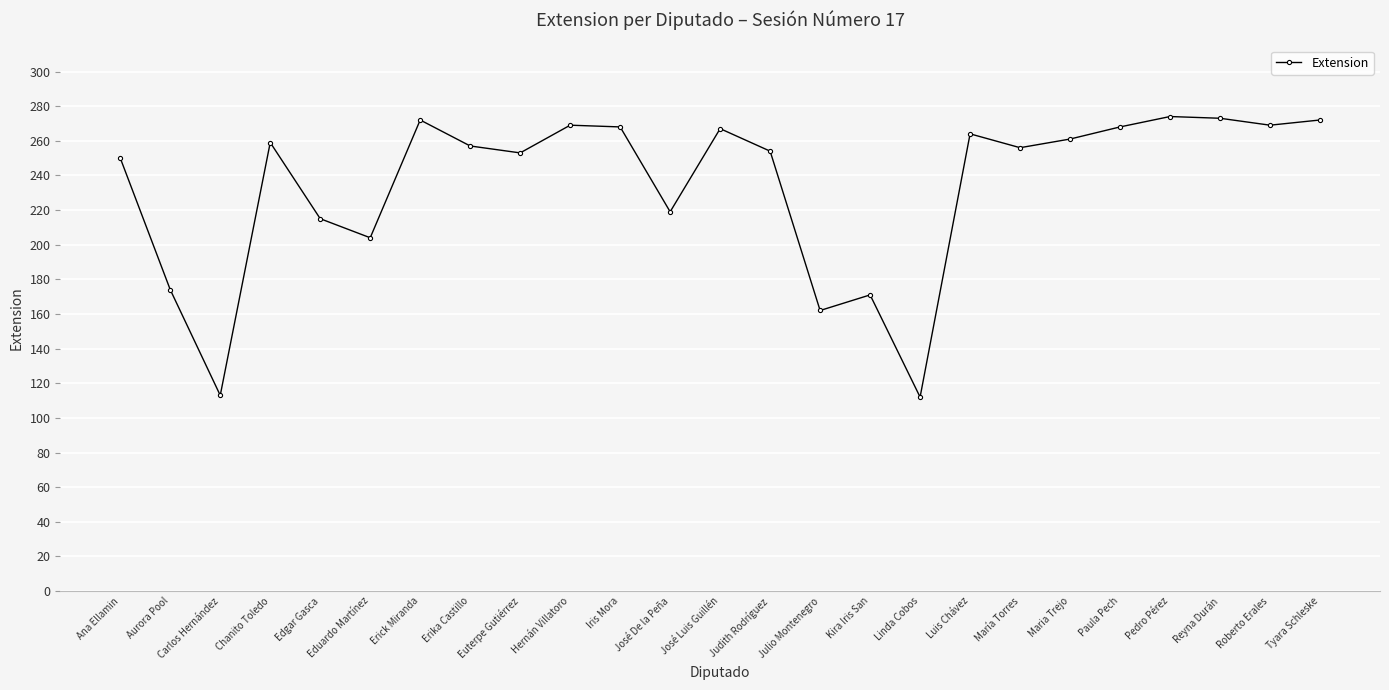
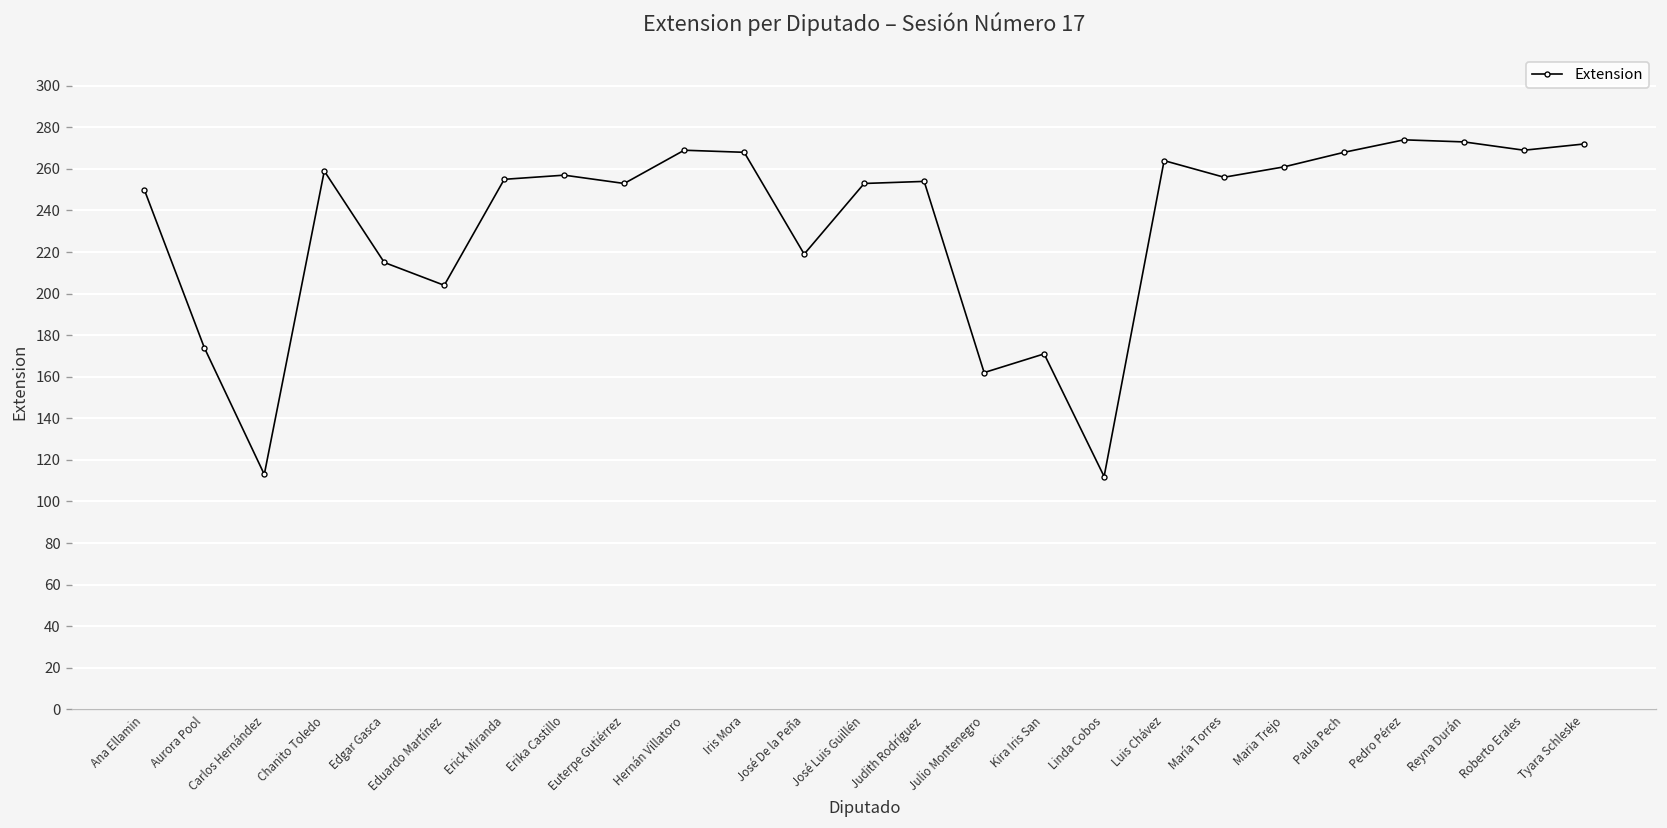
Erick Miranda: 272 -> 255
José Luis Guillén: 267 -> 253
